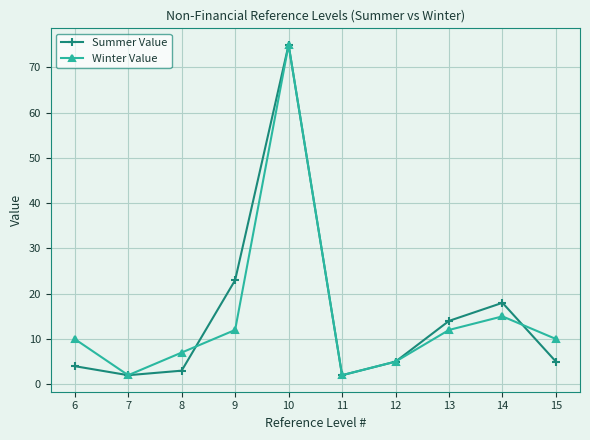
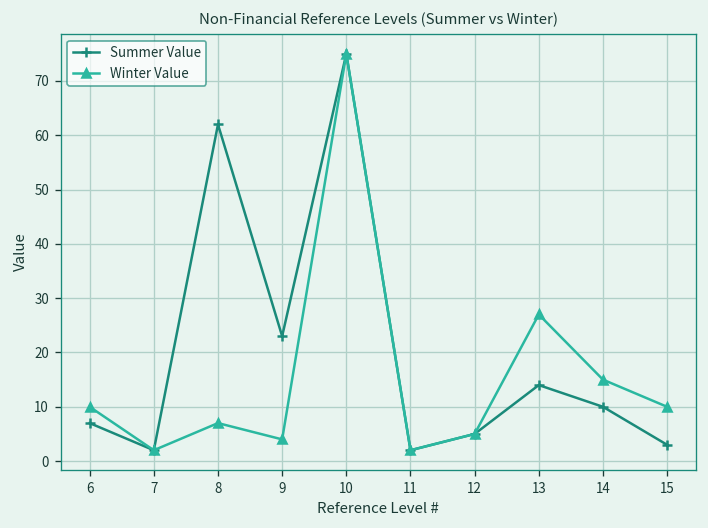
Summer Value, 6: 4 -> 7
Summer Value, 8: 3 -> 62
Winter Value, 9: 12 -> 4
Winter Value, 13: 12 -> 27
Summer Value, 14: 18 -> 10
Summer Value, 15: 5 -> 3
